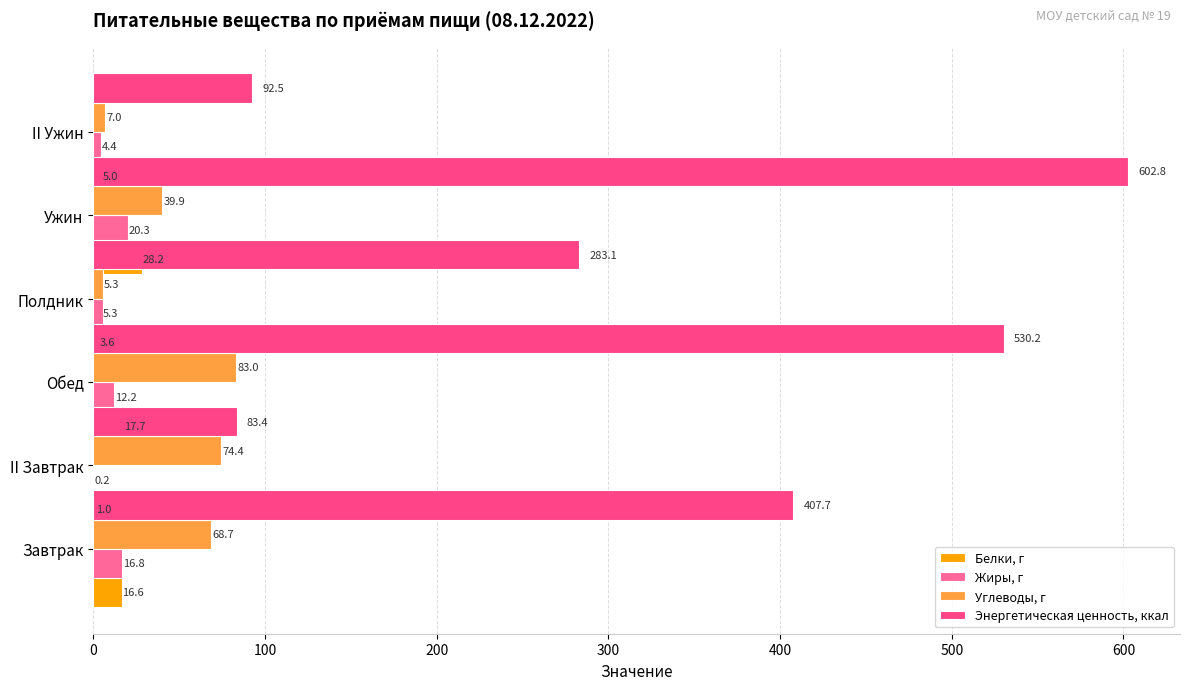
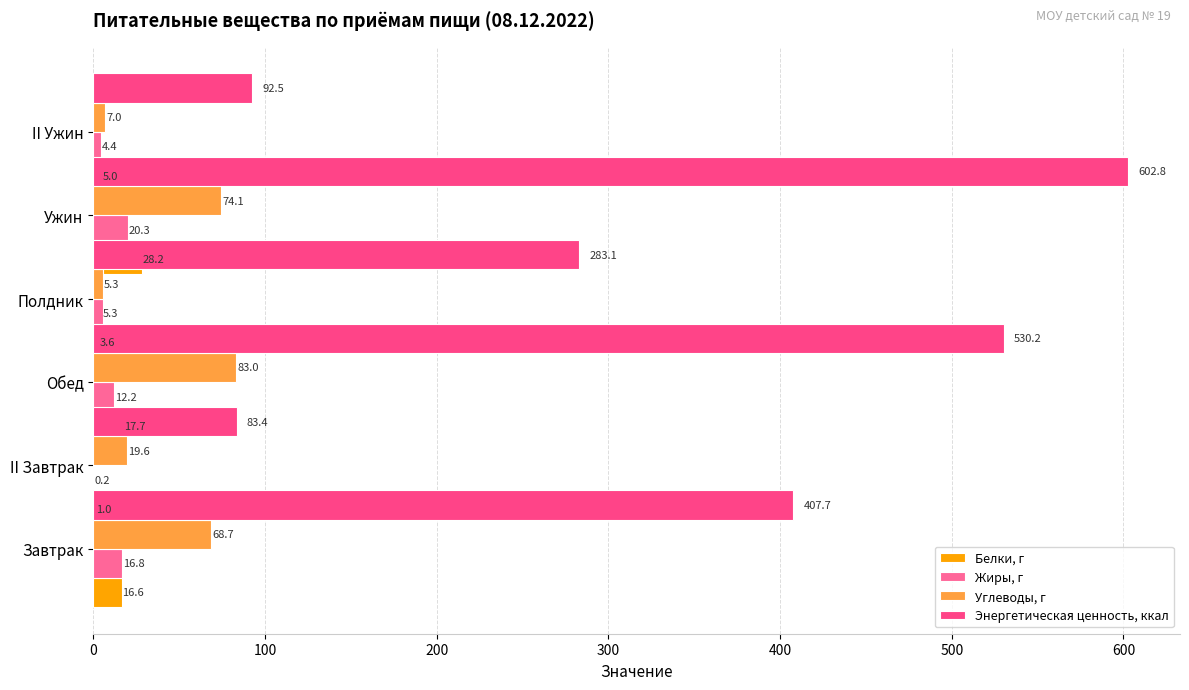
Углеводы, г, Ужин: 39.9 -> 74.1
Углеводы, г, II Завтрак: 74.4 -> 19.6
